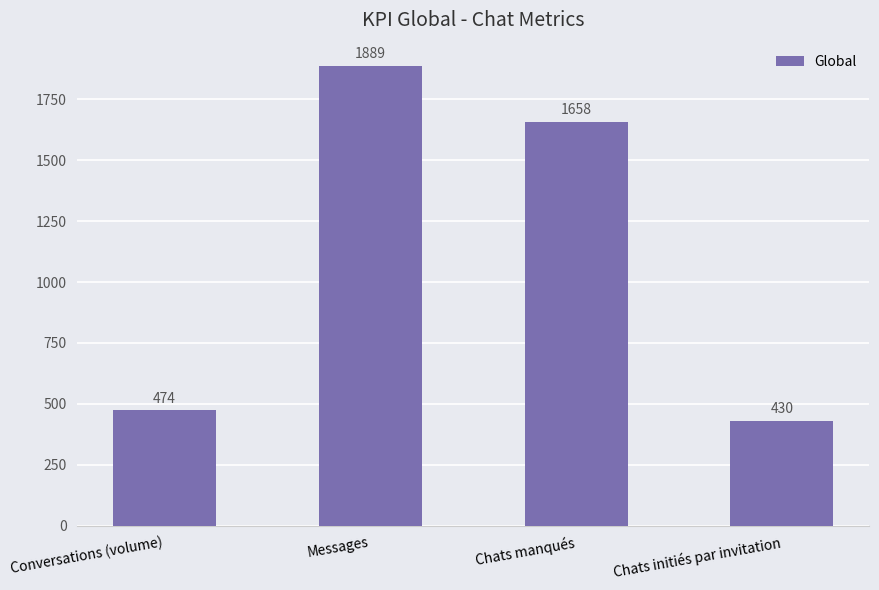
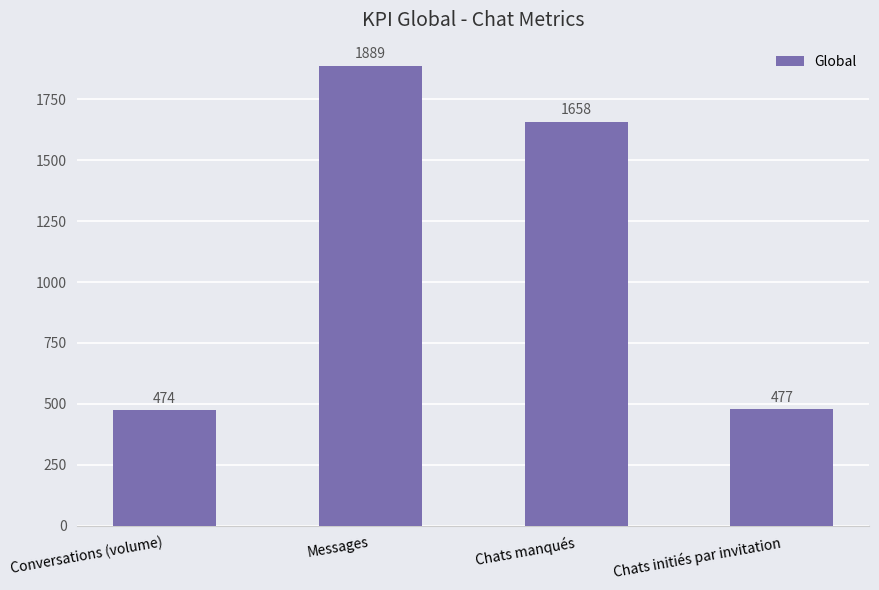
Chats initiés par invitation: 430 -> 477
